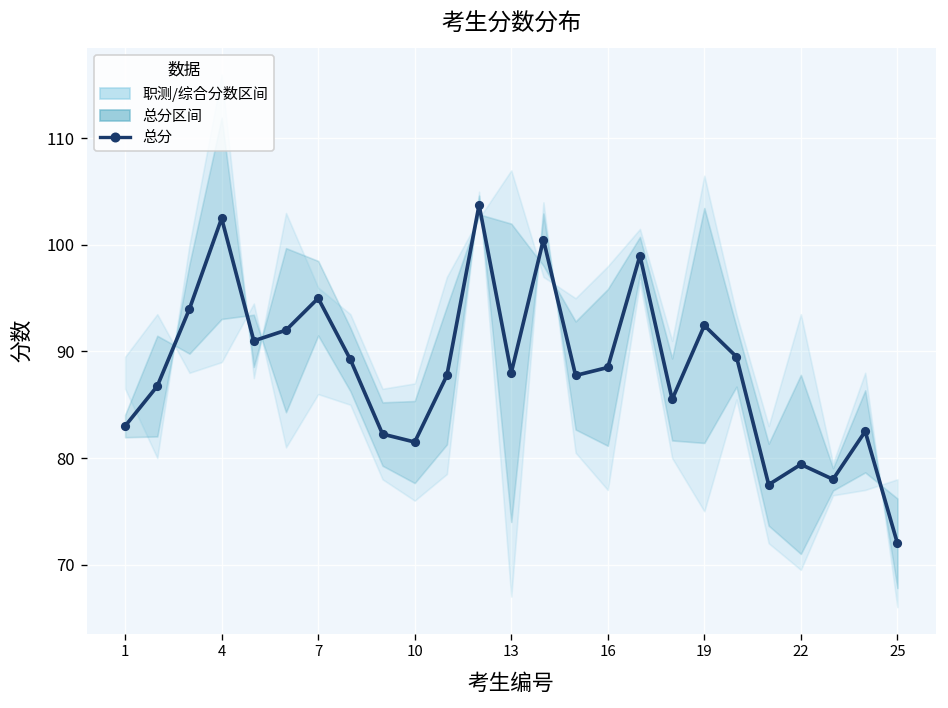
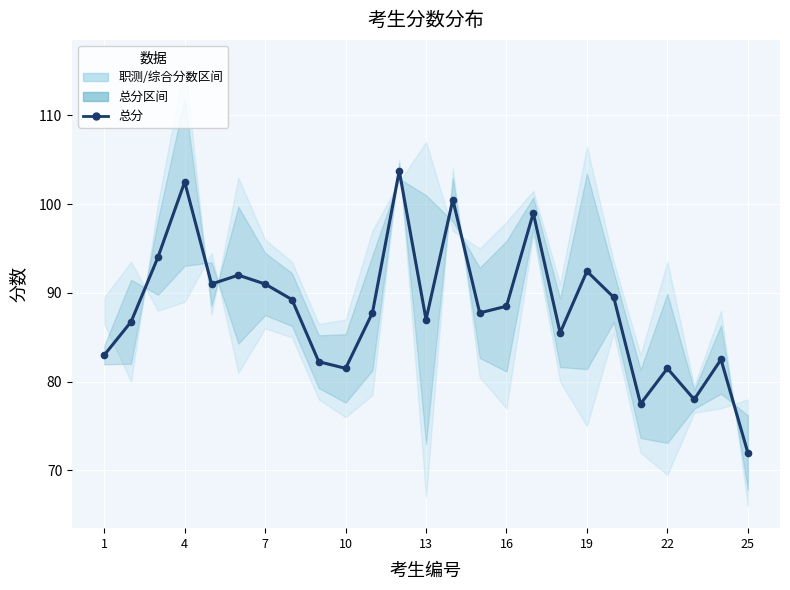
总分, 7: 95 -> 91
总分, 13: 88 -> 87
总分, 22: 79 -> 82
